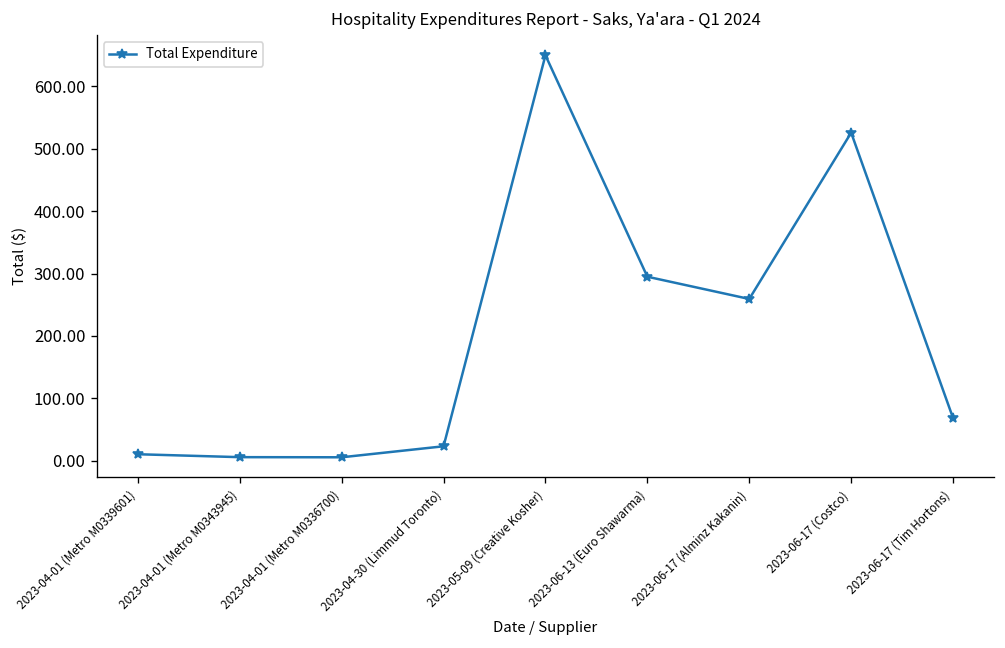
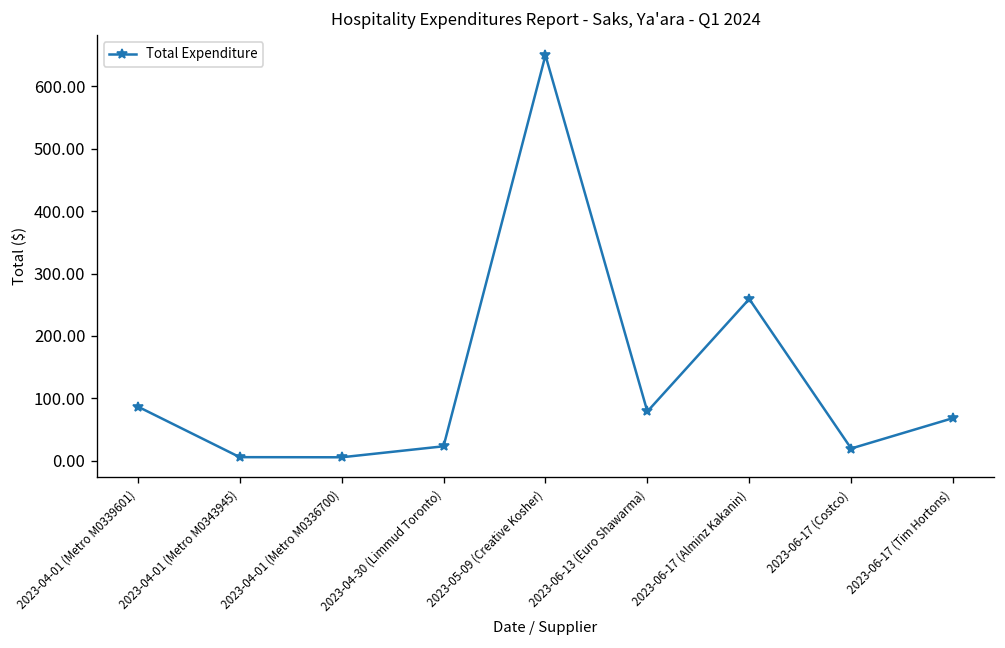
2023-04-01 (Metro M0339601): 10 -> 90
2023-06-13 (Euro Shawarma): 290 -> 80
2023-06-17 (Costco): 530 -> 20
